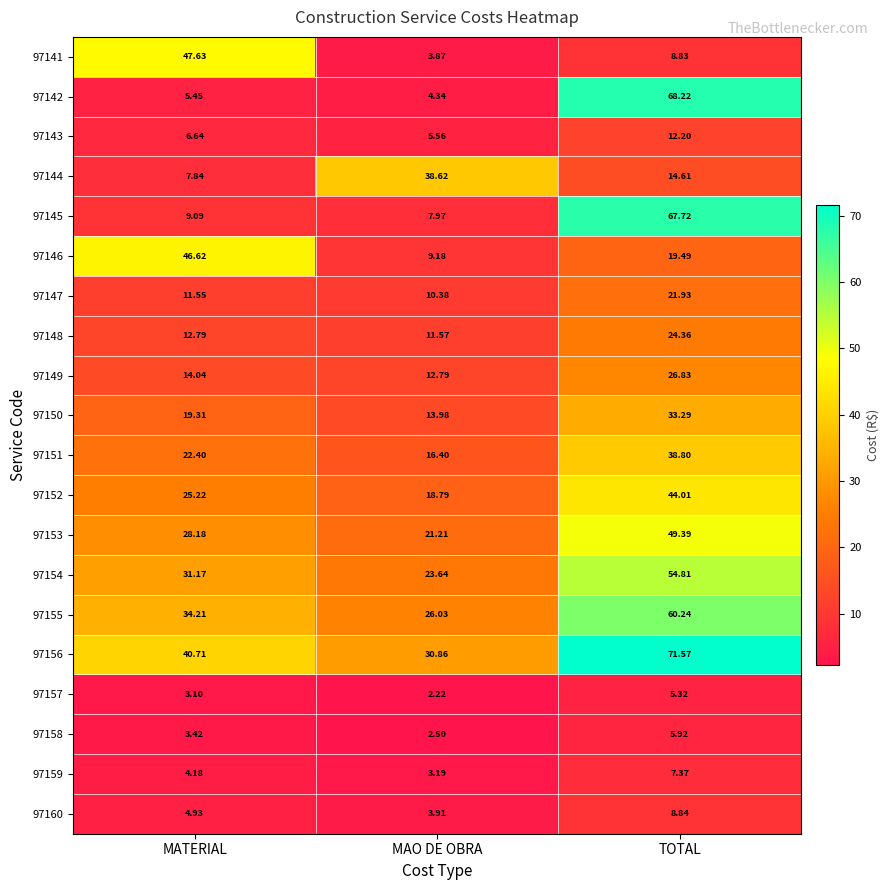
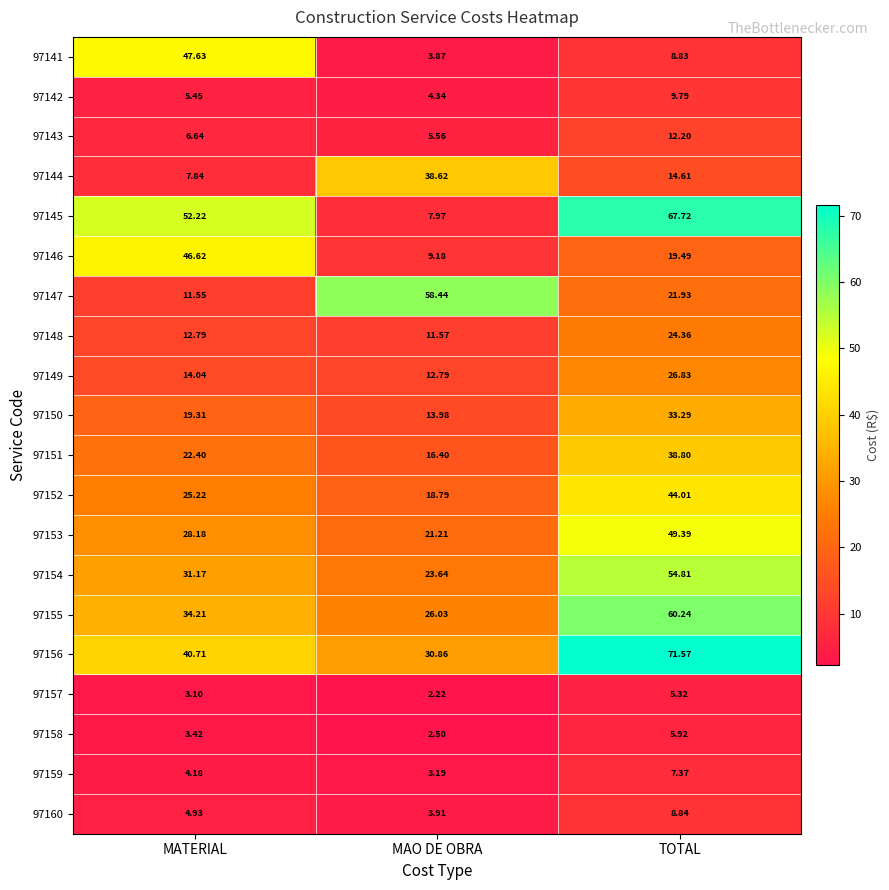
97142, TOTAL: 68.22 -> 9.79
97145, MATERIAL: 9.09 -> 52.22
97147, MAO DE OBRA: 10.38 -> 58.44
